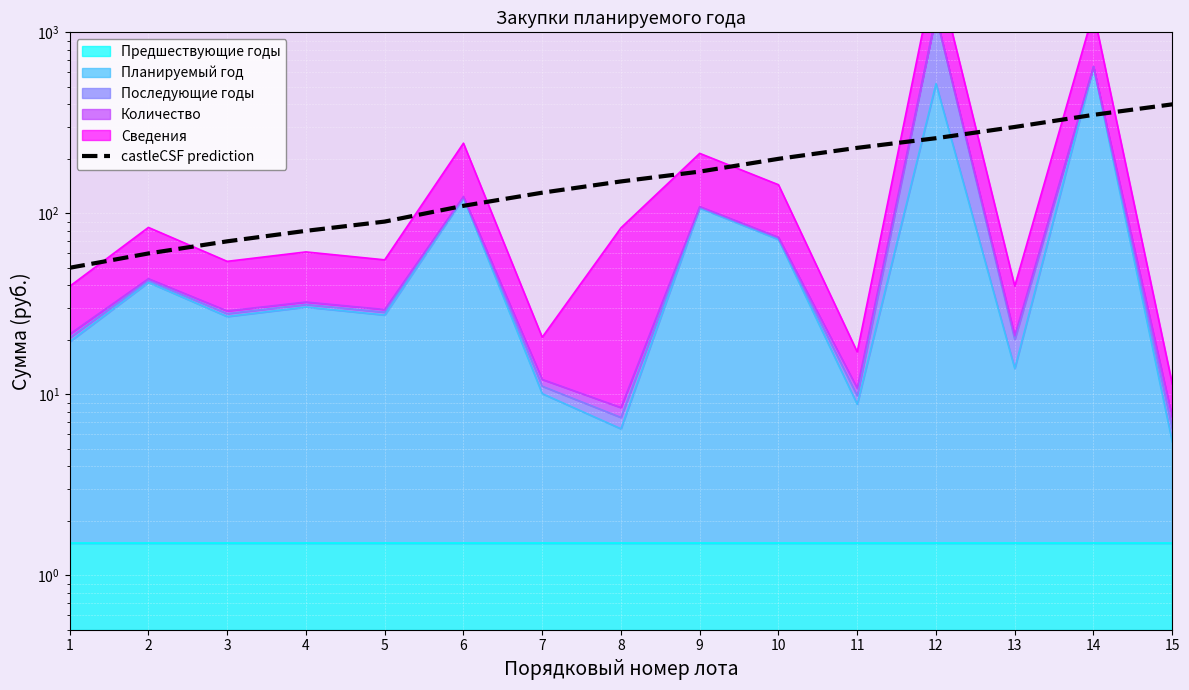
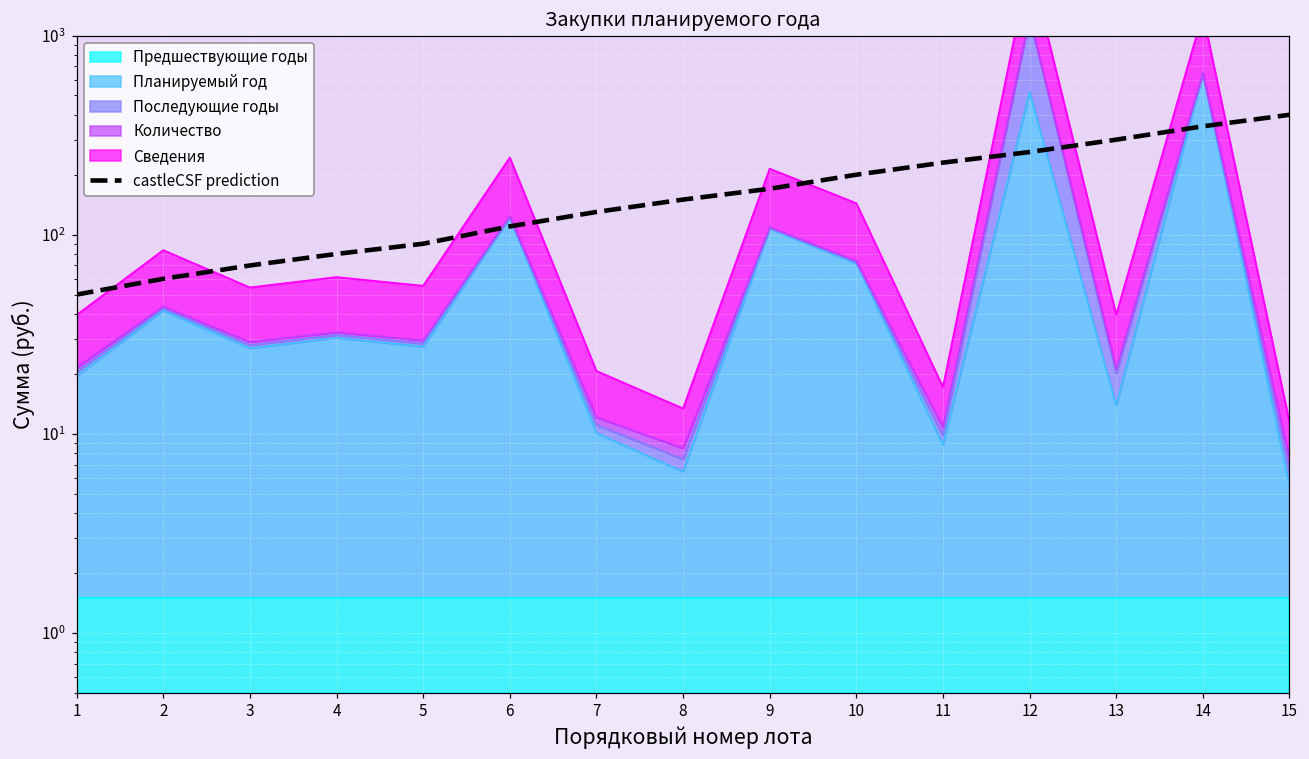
Сведения, 8: 75 -> 4.9
